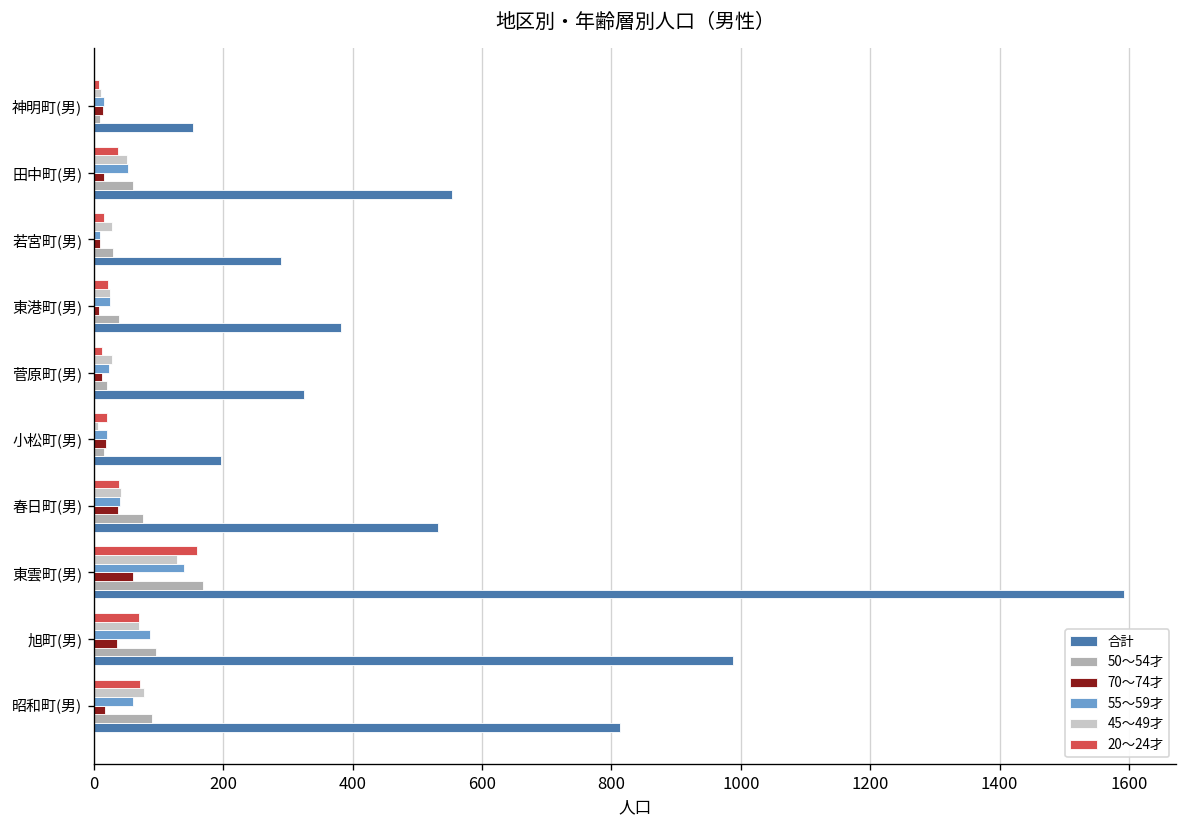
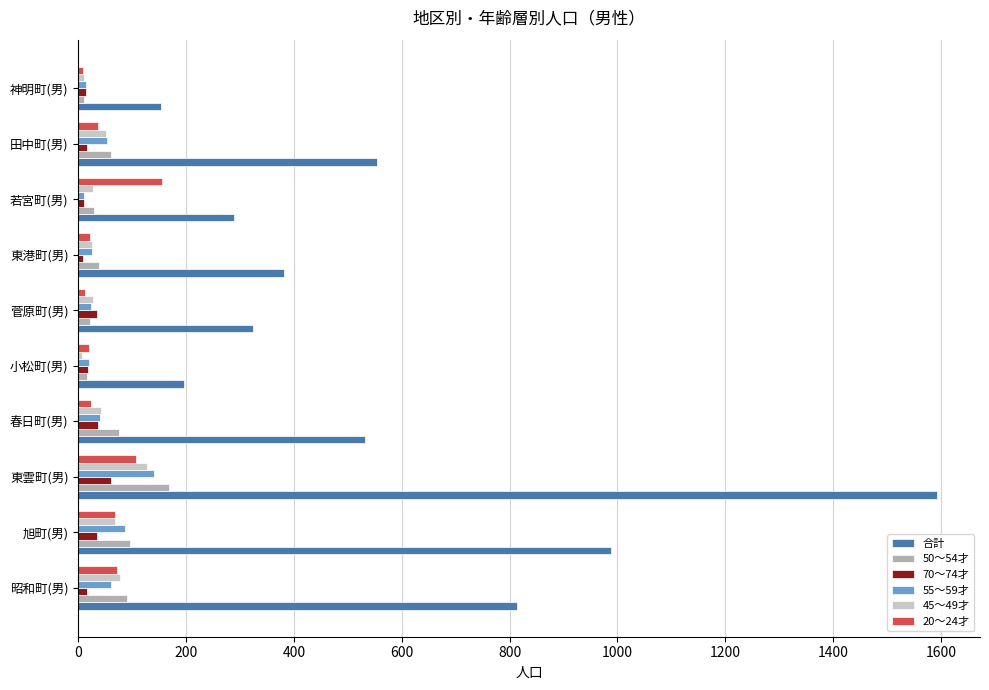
20～24才, 若宮町(男): 20 -> 160
70～74才, 菅原町(男): 10 -> 40
20～24才, 春日町(男): 40 -> 20
20～24才, 東雲町(男): 160 -> 110
